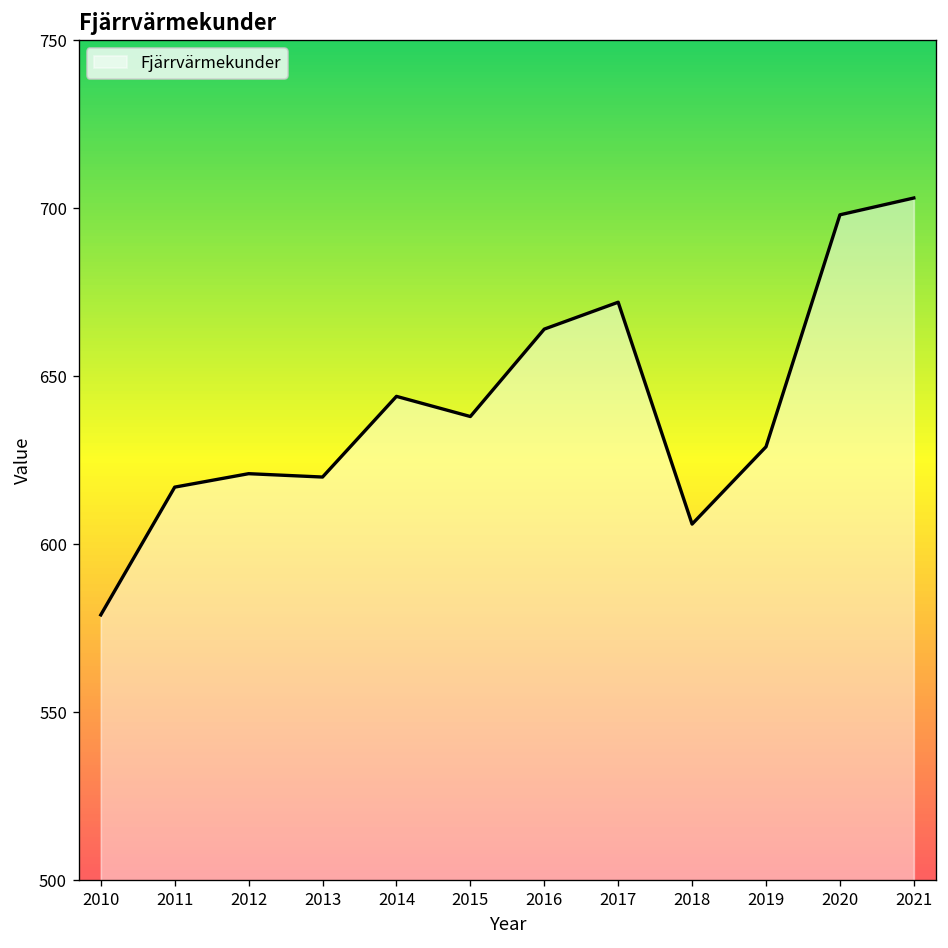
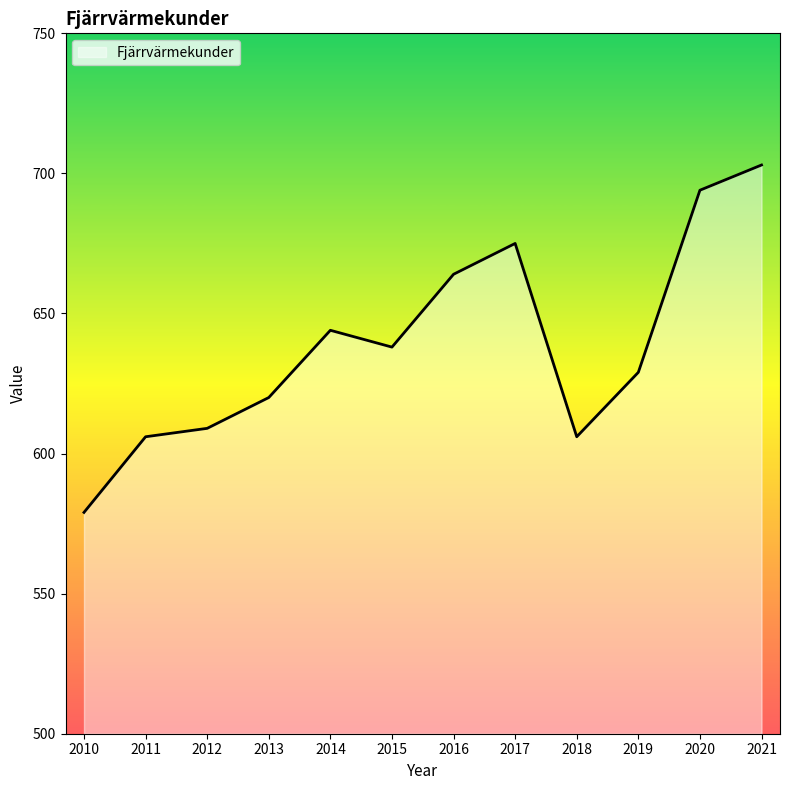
2011: 617 -> 606
2012: 621 -> 609
2017: 672 -> 675
2020: 698 -> 694
